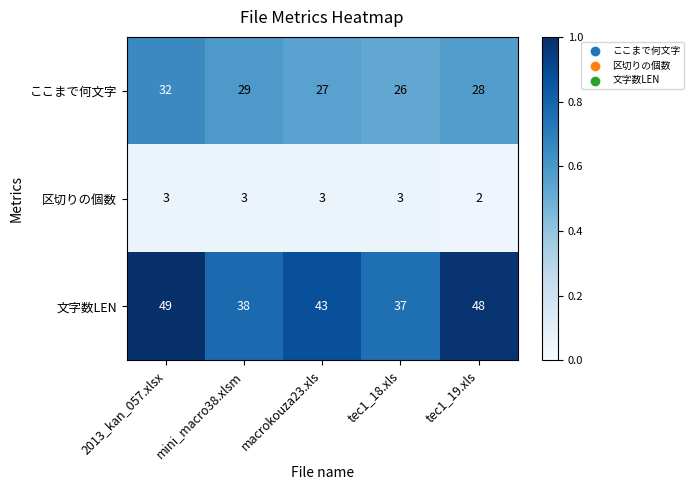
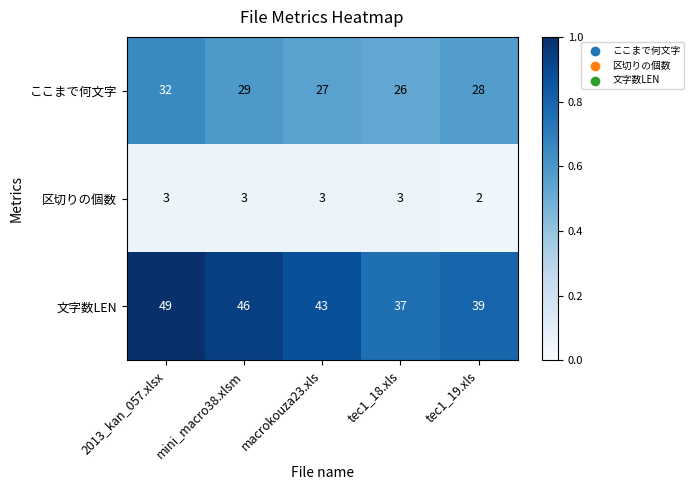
文字数LEN, mini_macro38.xlsm: 38 -> 46
文字数LEN, tec1_19.xls: 48 -> 39
